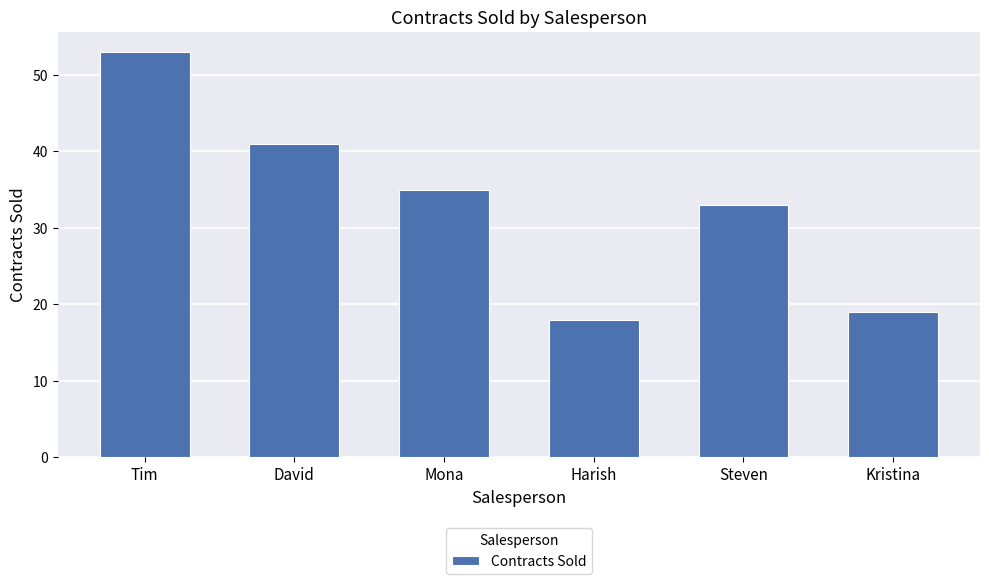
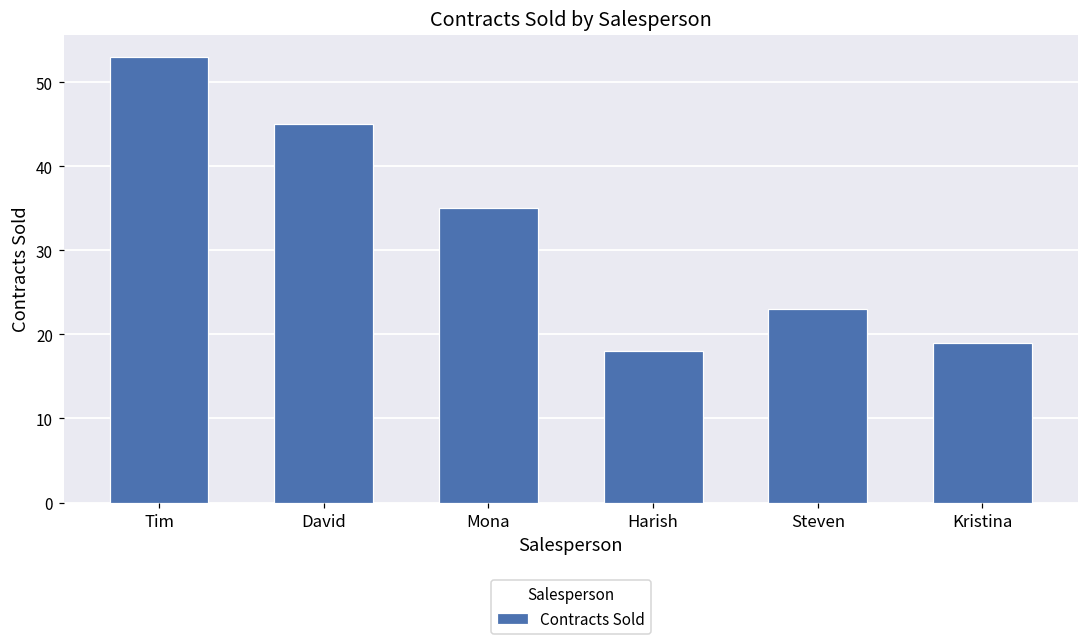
David: 41 -> 45
Steven: 33 -> 23
